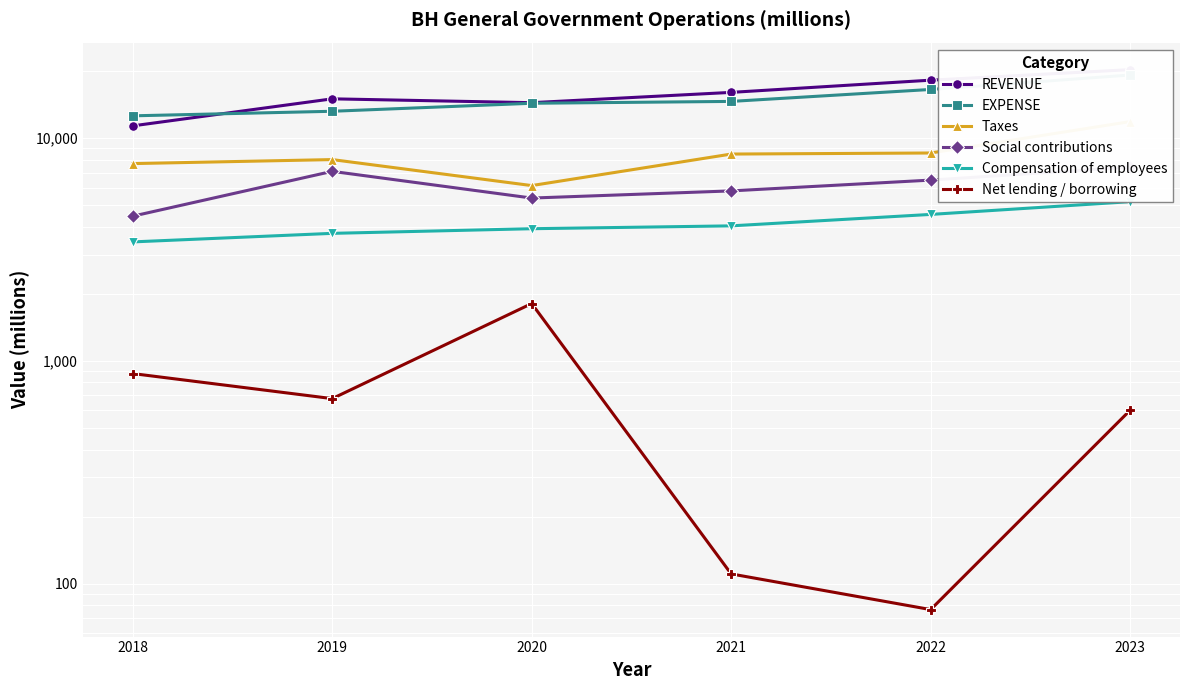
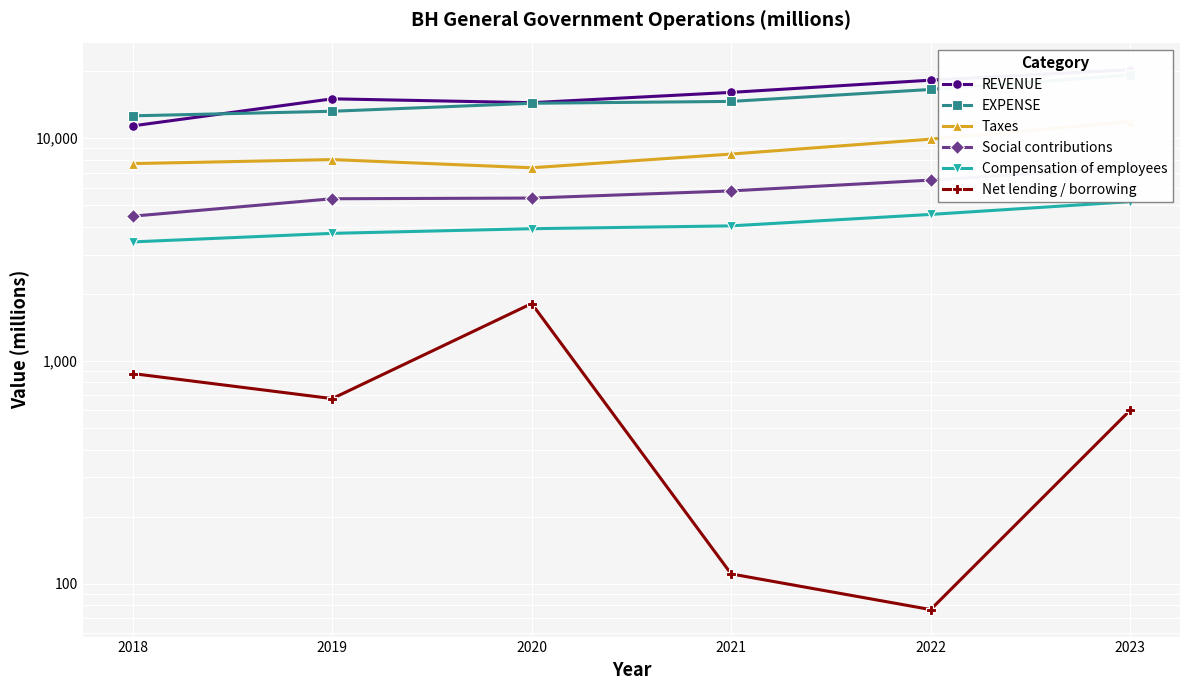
Social contributions, 2019: 7,100 -> 5,300
Taxes, 2020: 6,100 -> 7,400
Taxes, 2022: 8,600 -> 10,000
